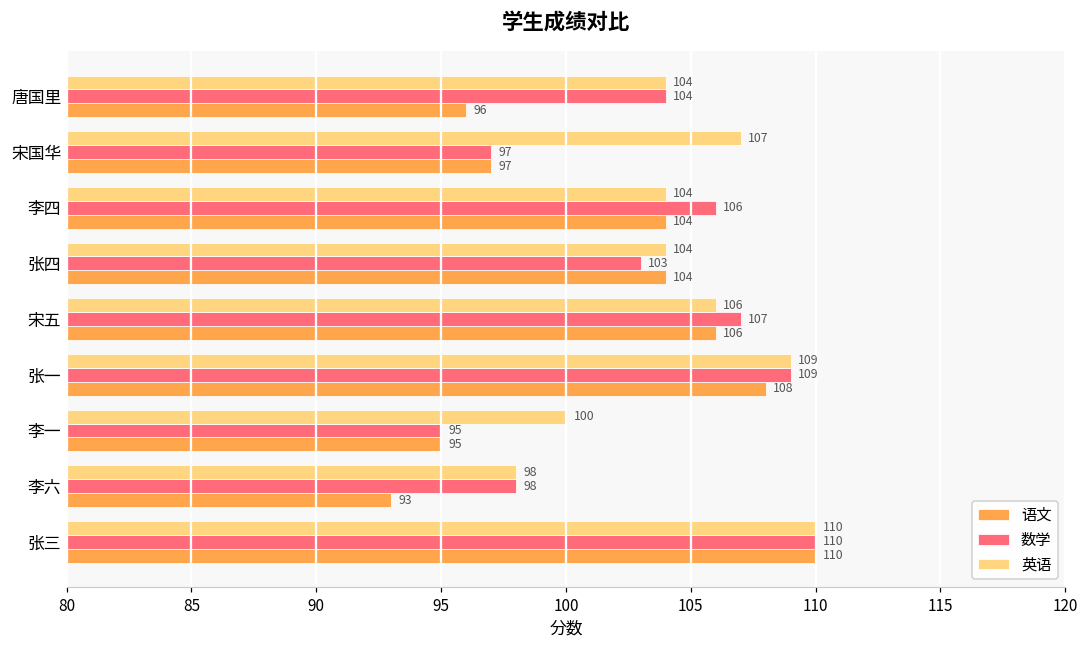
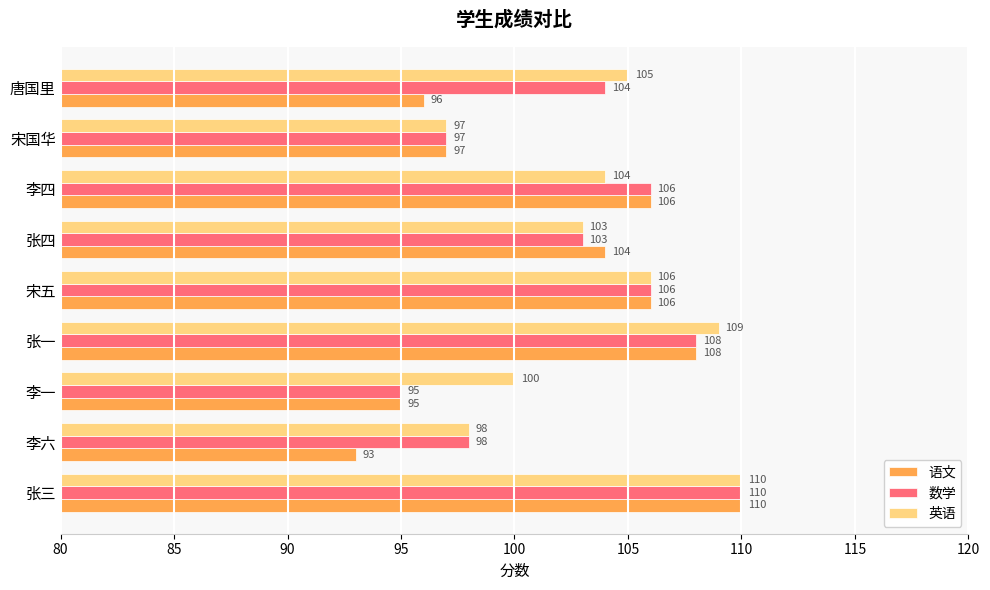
英语, 唐国里: 104 -> 105
英语, 宋国华: 107 -> 97
语文, 李四: 104 -> 106
英语, 张四: 104 -> 103
数学, 宋五: 107 -> 106
数学, 张一: 109 -> 108
